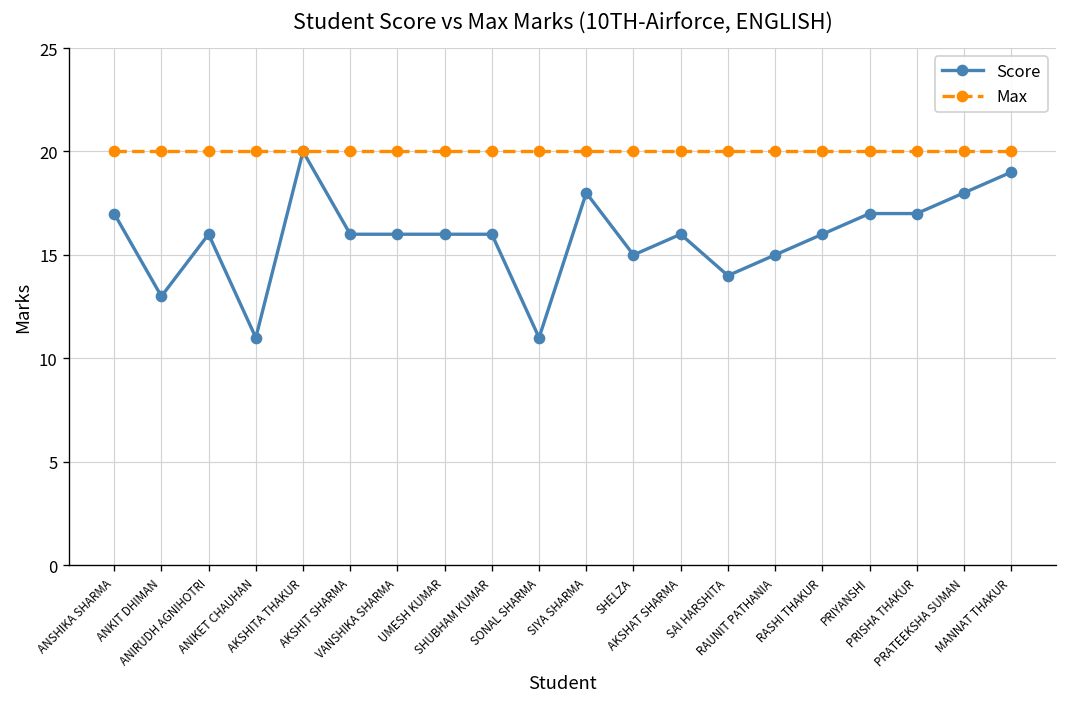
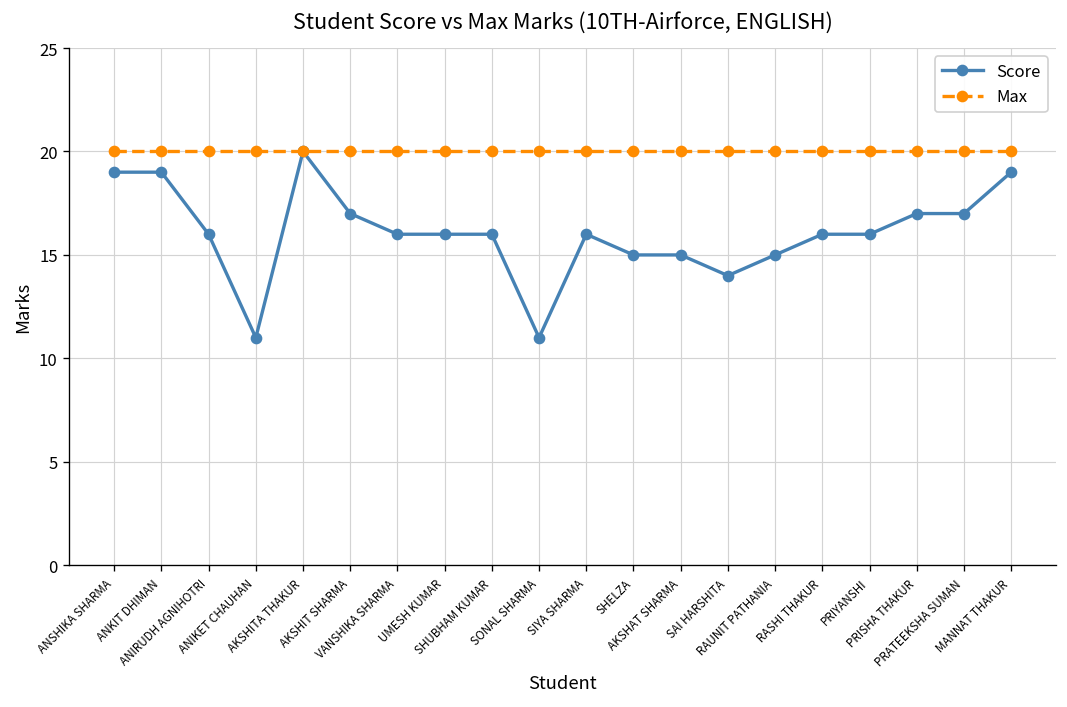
Score, ANSHIKA SHARMA: 17 -> 19
Score, ANKIT DHIMAN: 13 -> 19
Score, AKSHIT SHARMA: 16 -> 17
Score, SIYA SHARMA: 18 -> 16
Score, AKSHAT SHARMA: 16 -> 15
Score, PRIYANSHI: 17 -> 16
Score, PRATEEKSHA SUMAN: 18 -> 17
